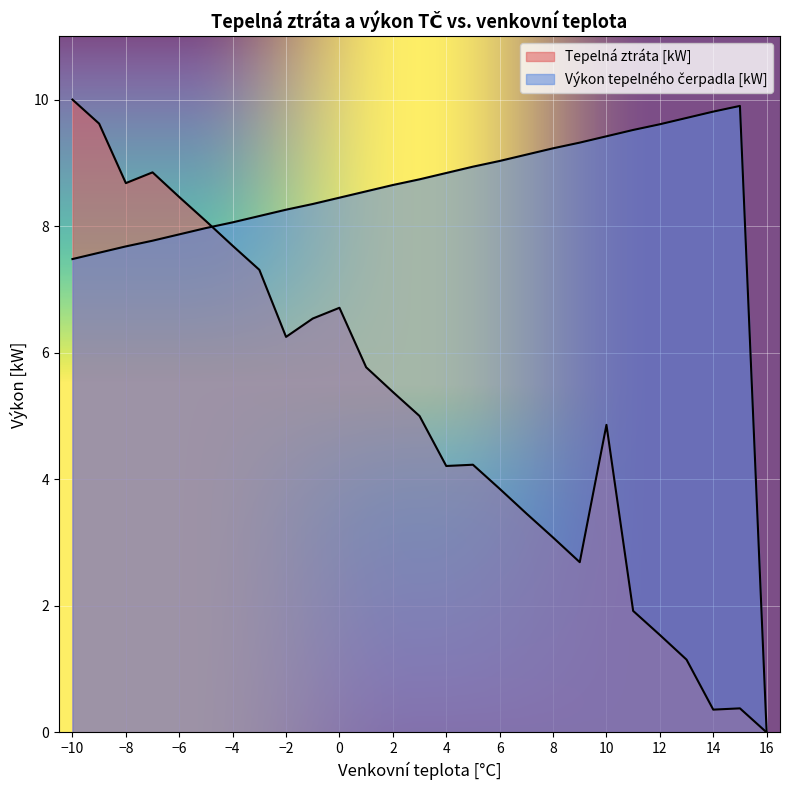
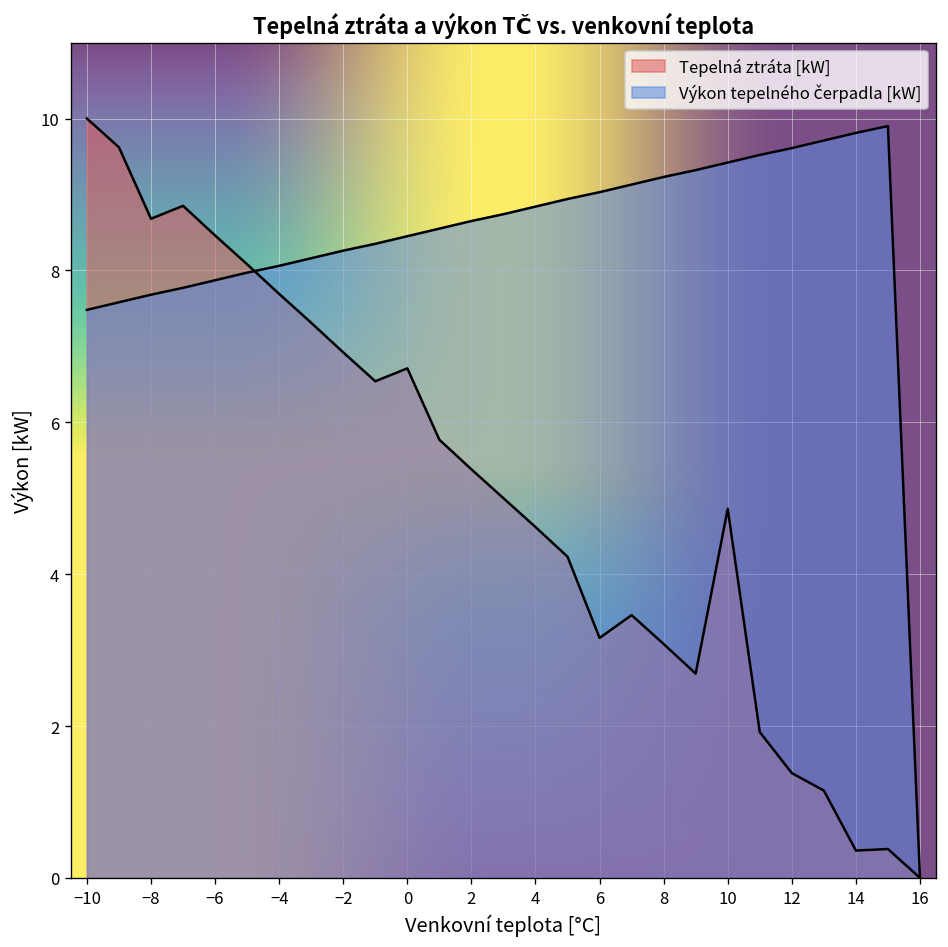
Tepelná ztráta [kW], −2: 6.3 -> 6.9
Tepelná ztráta [kW], 4: 4.2 -> 4.6
Tepelná ztráta [kW], 6: 3.9 -> 3.2
Tepelná ztráta [kW], 12: 1.5 -> 1.4
